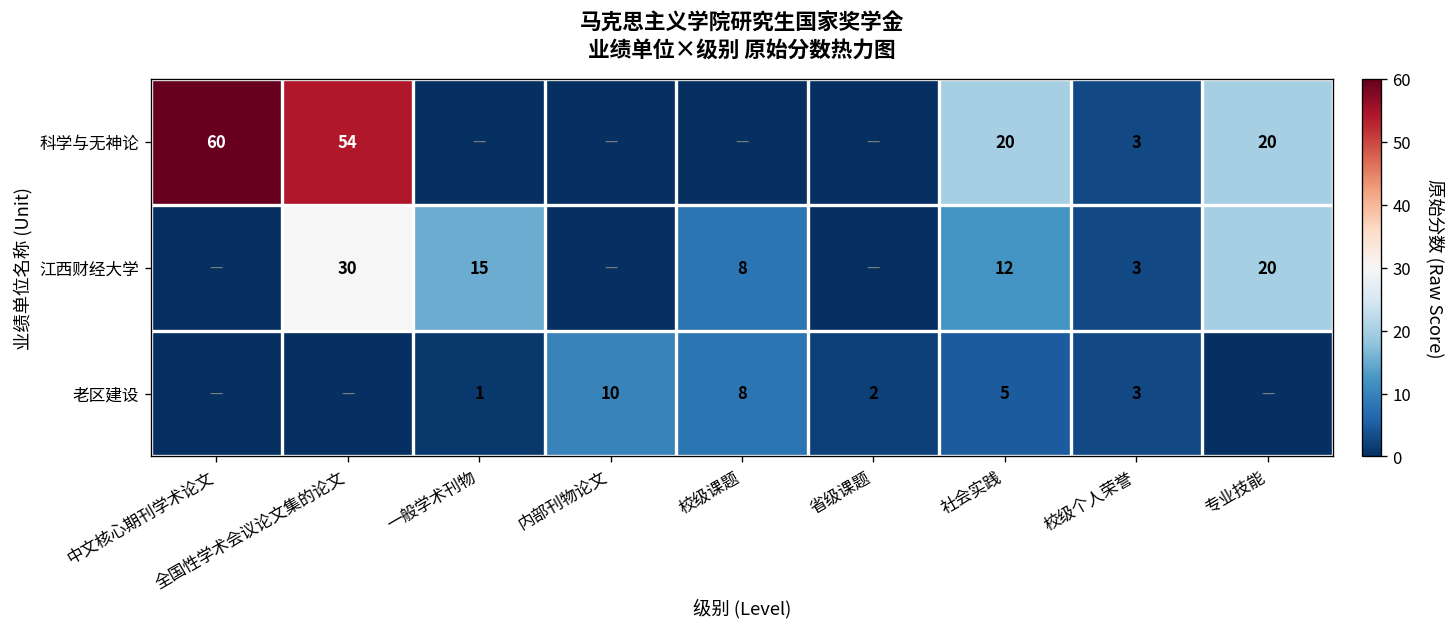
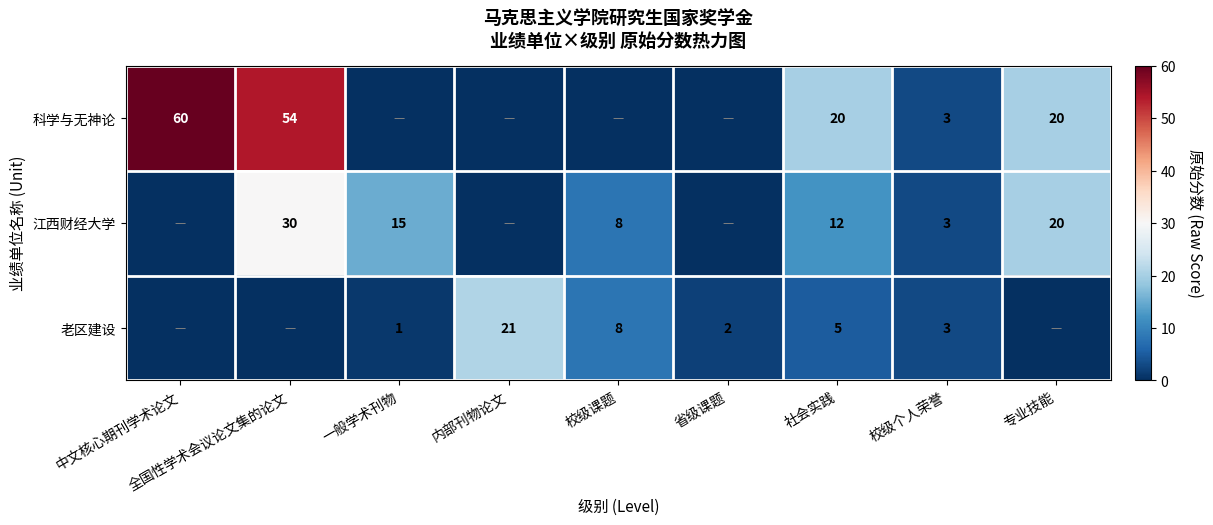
老区建设, 内部刊物论文: 10 -> 21
